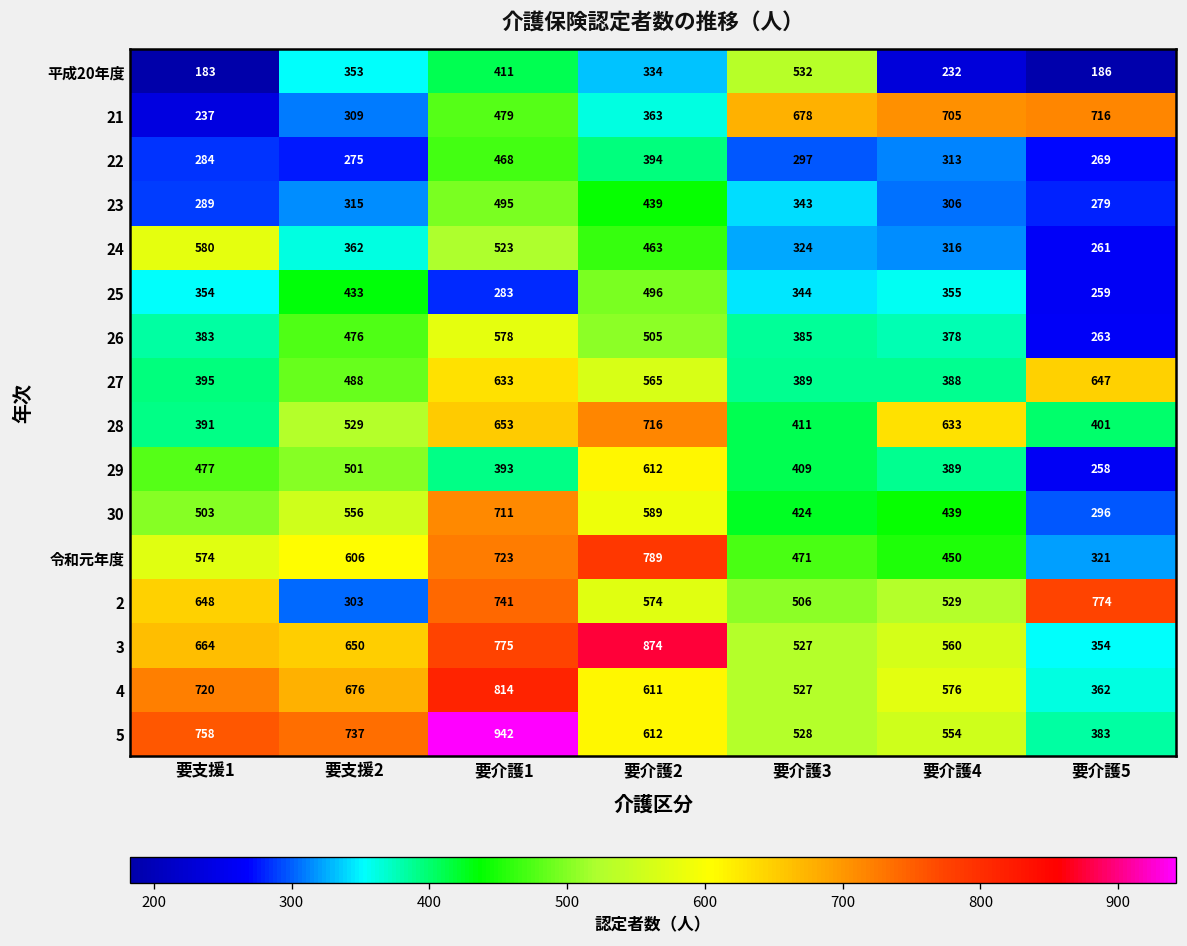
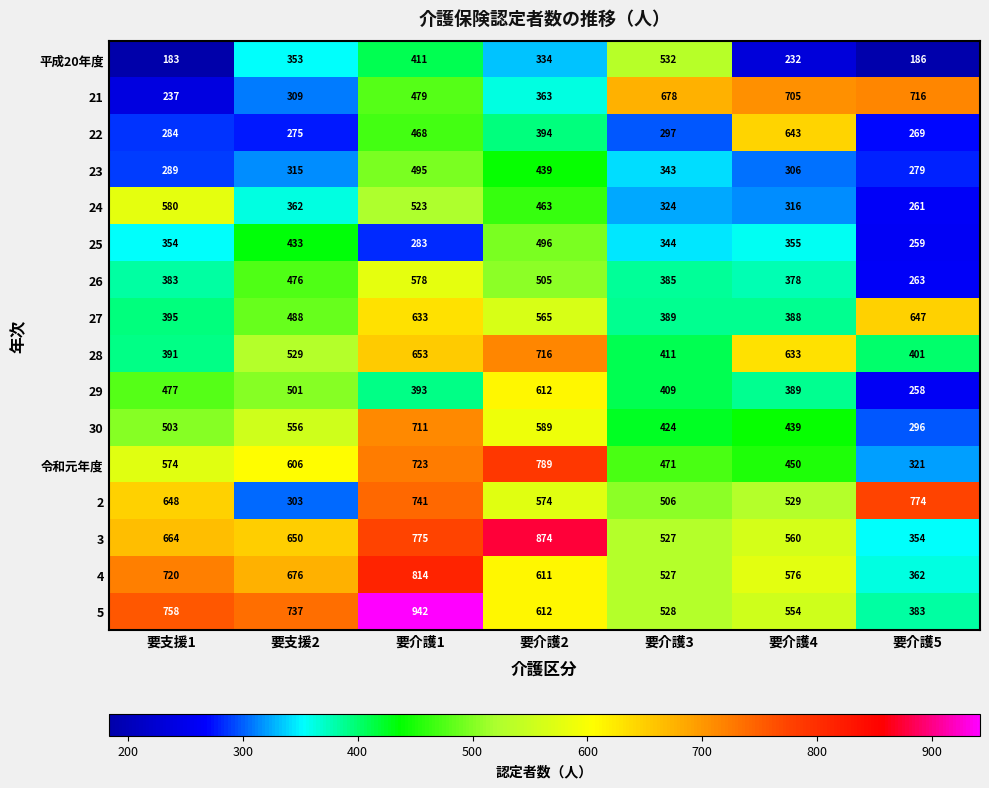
22, 要介護4: 313 -> 643
